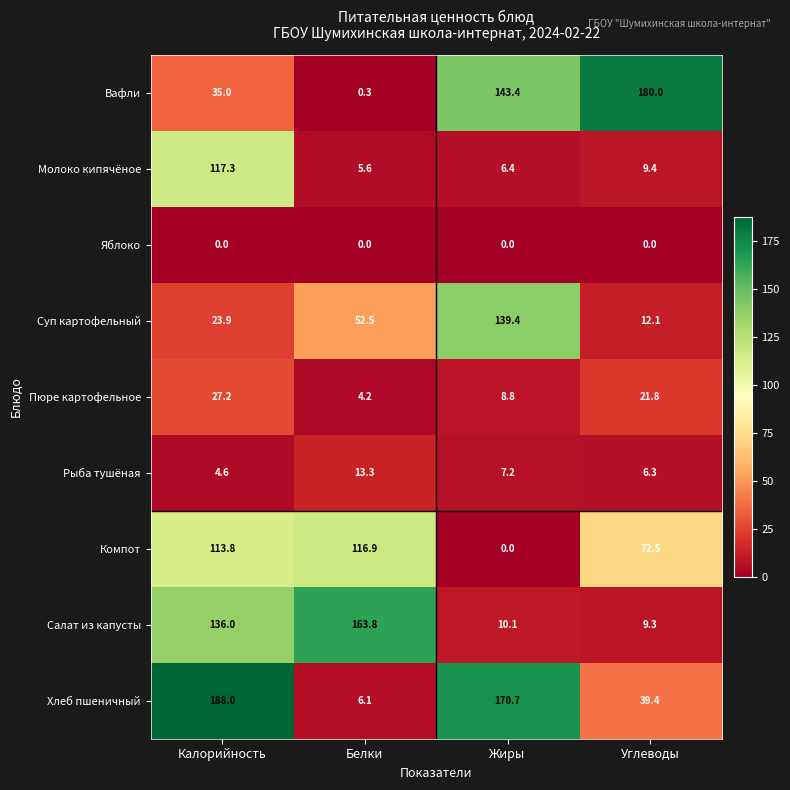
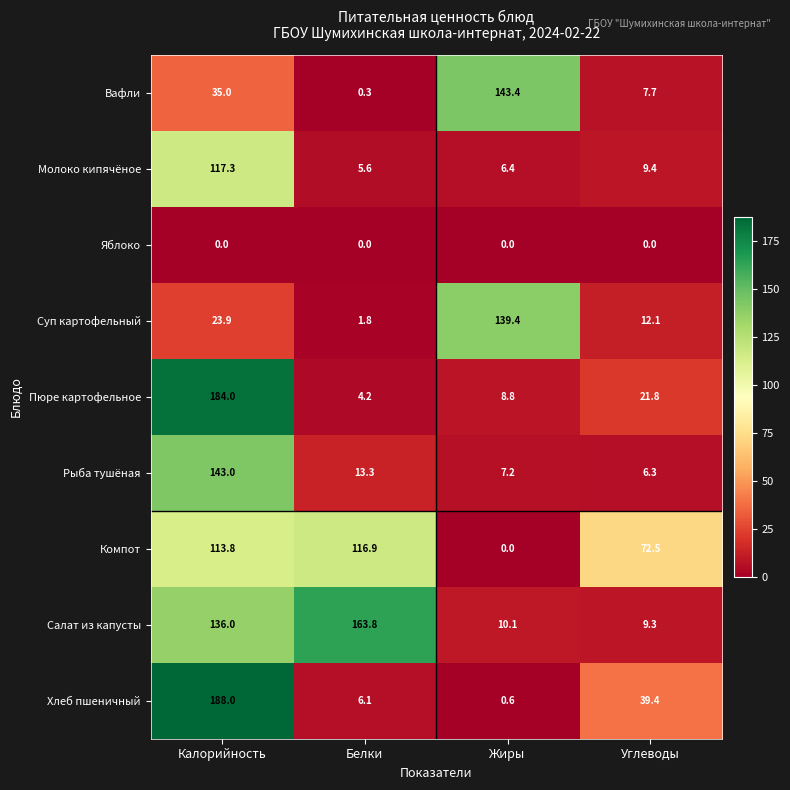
Вафли, Углеводы: 180.0 -> 7.7
Суп картофельный, Белки: 52.5 -> 1.8
Пюре картофельное, Калорийность: 27.2 -> 184.0
Рыба тушёная, Калорийность: 4.6 -> 143.0
Хлеб пшеничный, Жиры: 170.7 -> 0.6
